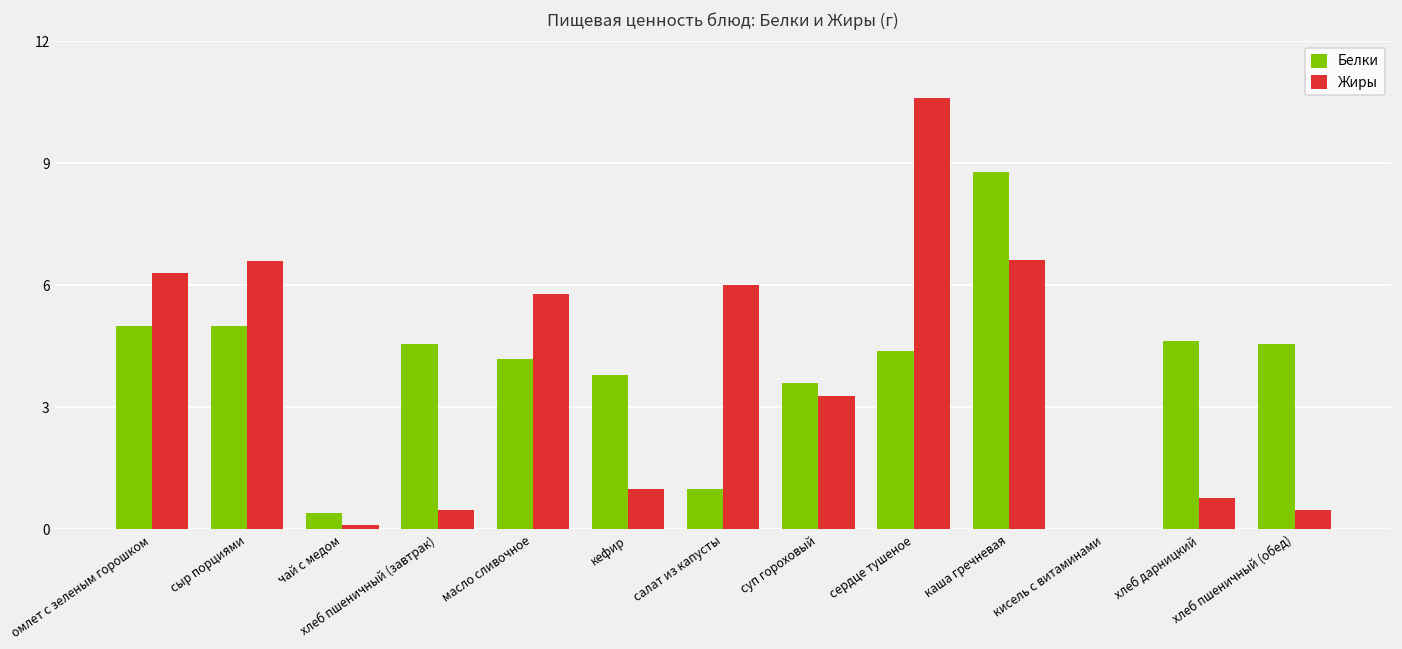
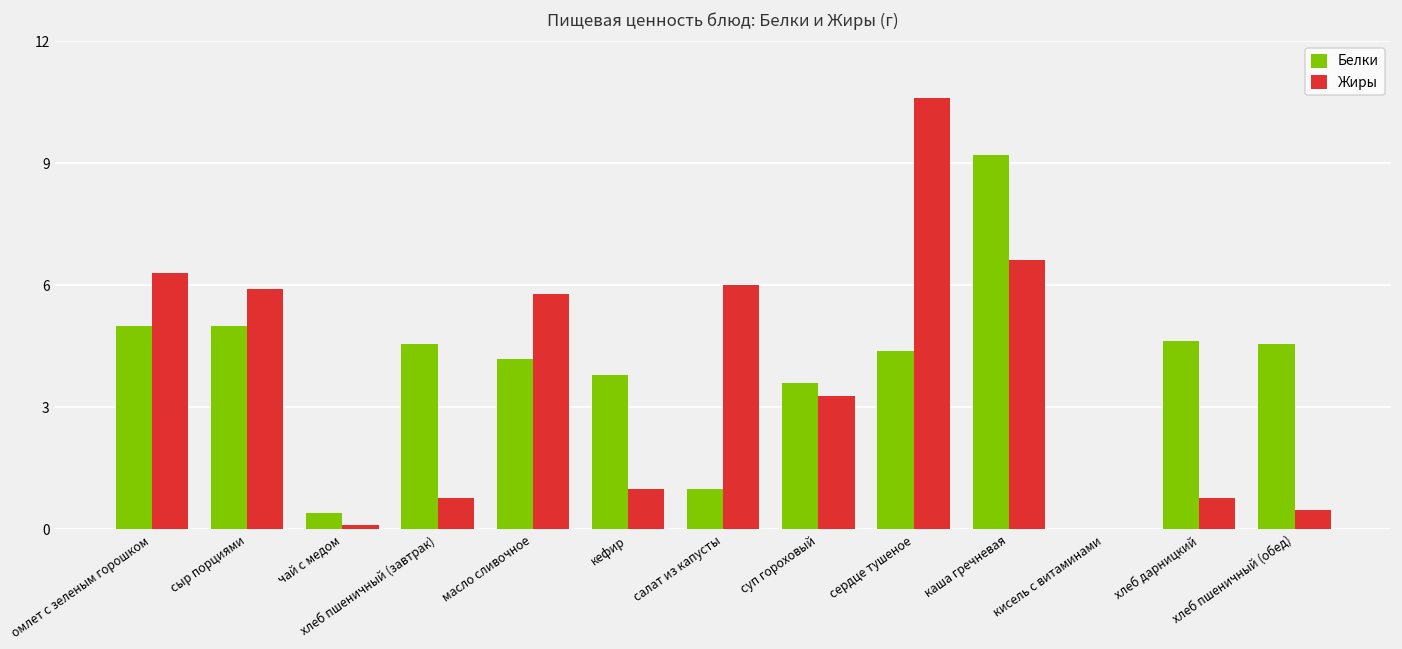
Жиры, сыр порциями: 6.6 -> 5.9
Жиры, хлеб пшеничный (завтрак): 0.5 -> 0.8
Белки, каша гречневая: 8.8 -> 9.2
